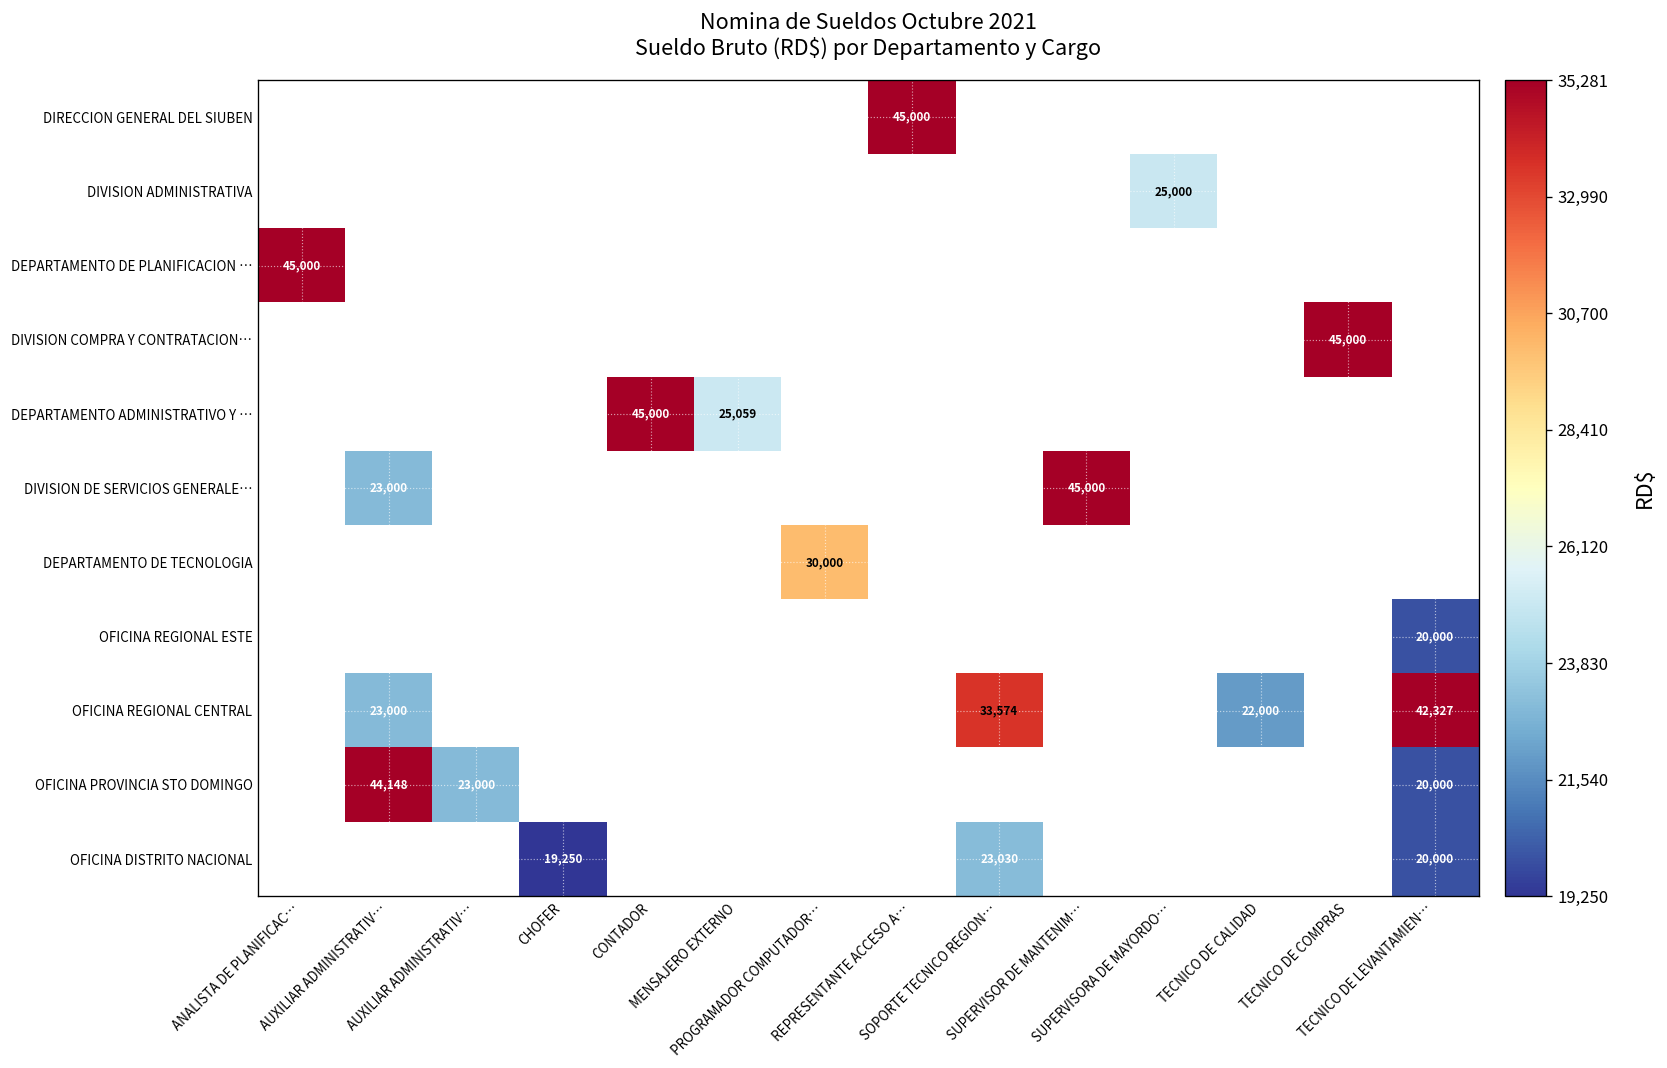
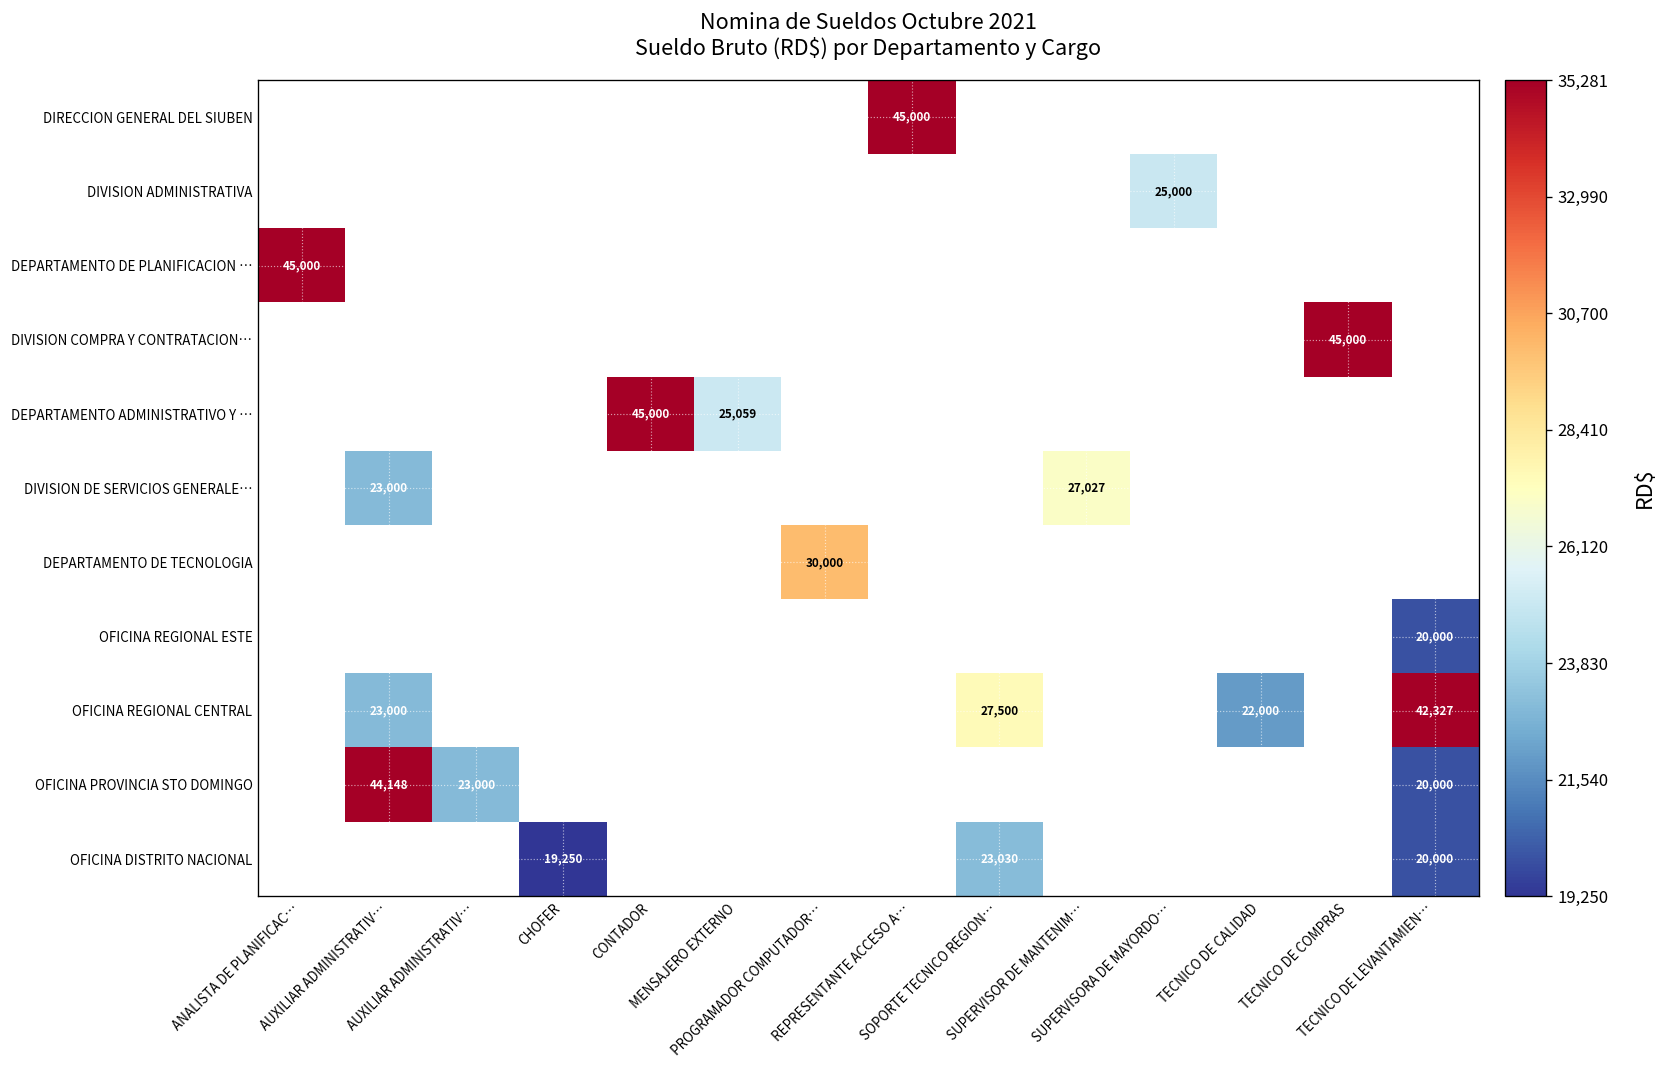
DIVISION DE SERVICIOS GENERALE…, SUPERVISOR DE MANTENIM…: 45,000 -> 27,027
OFICINA REGIONAL CENTRAL, SOPORTE TECNICO REGION…: 33,574 -> 27,500
